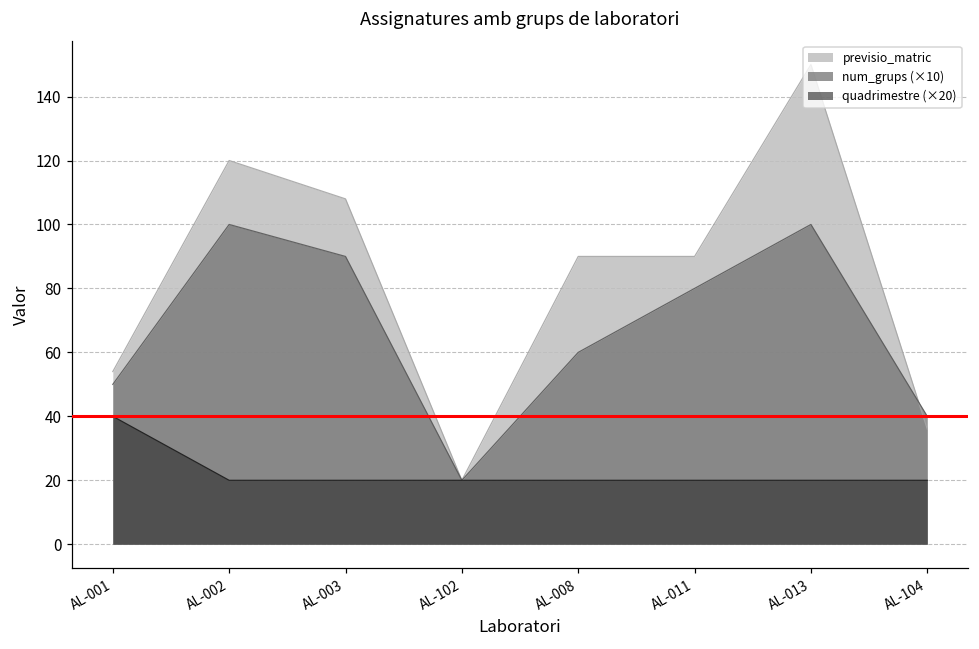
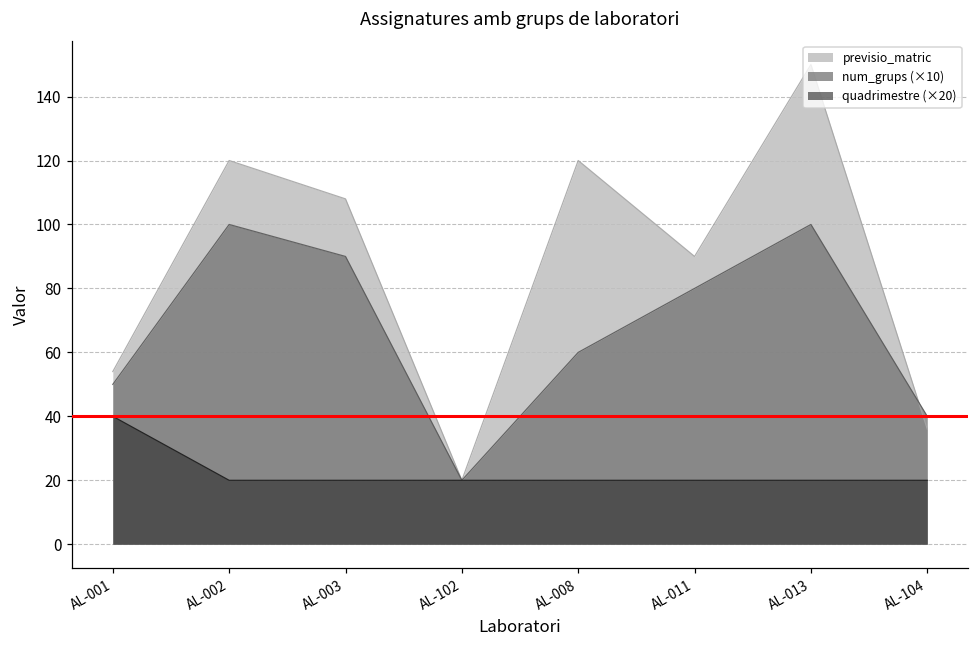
previsio_matric, AL-008: 90 -> 120
